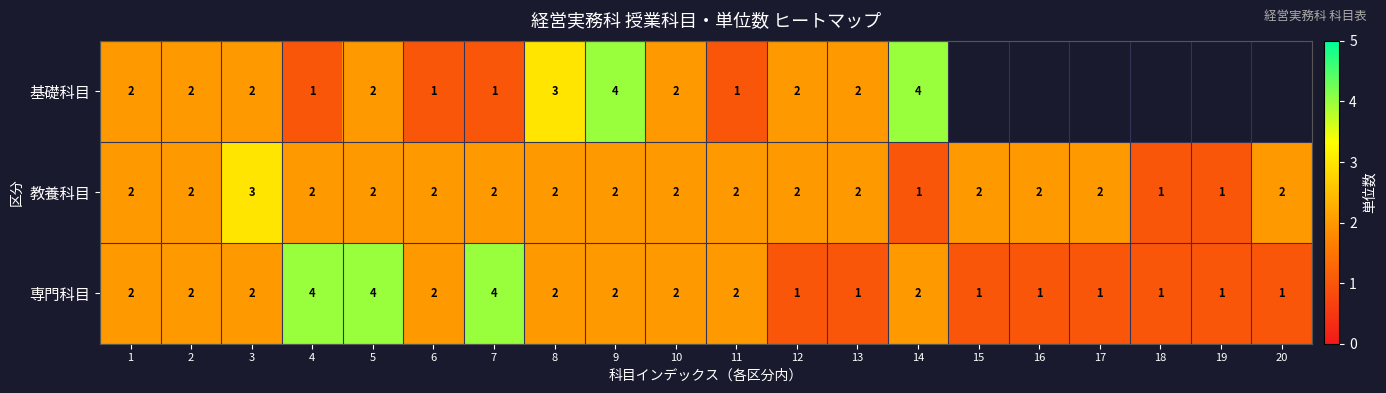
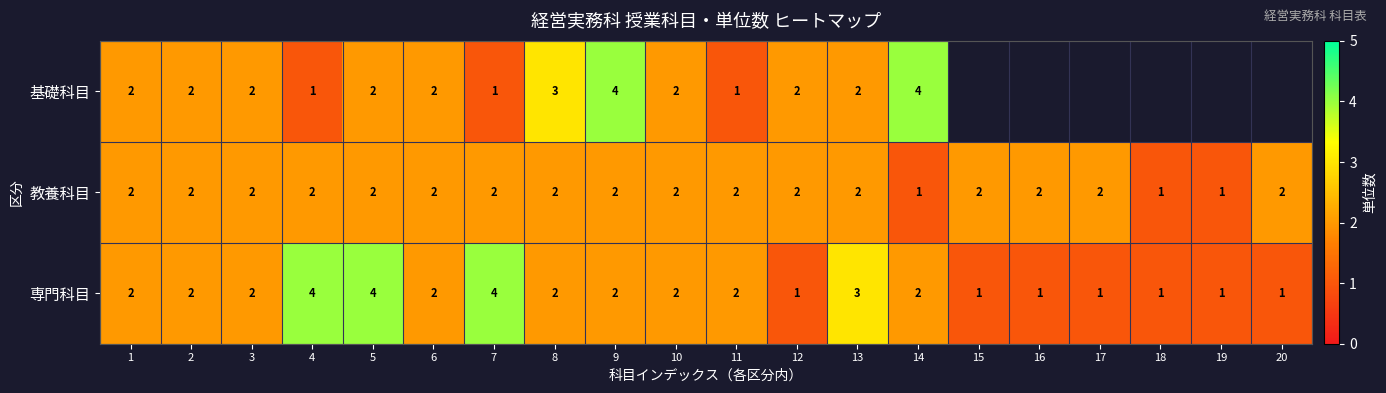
基礎科目, 6: 1 -> 2
教養科目, 3: 3 -> 2
専門科目, 13: 1 -> 3
